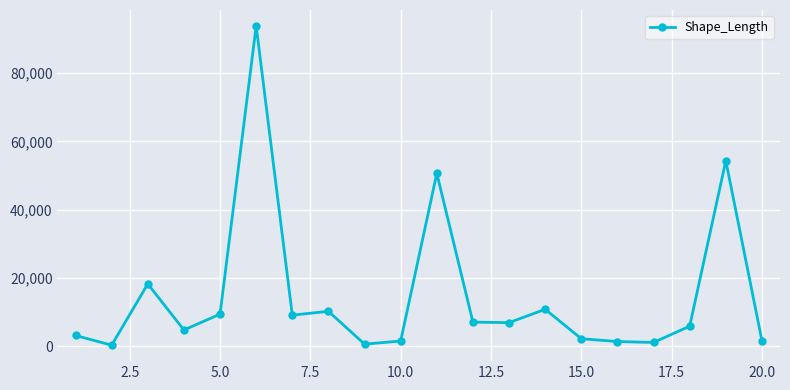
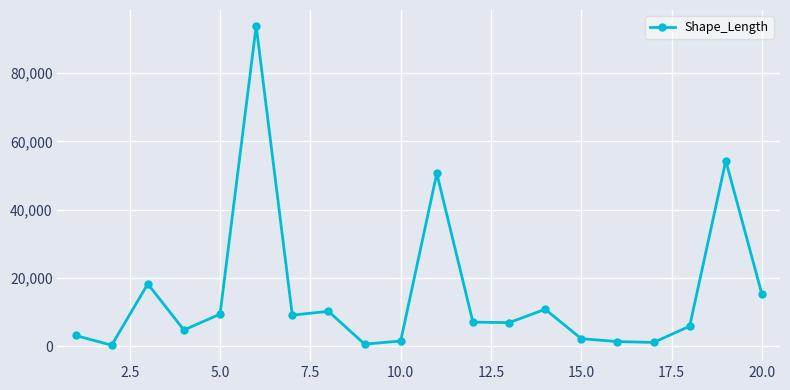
20.0: 2,000 -> 15,000
